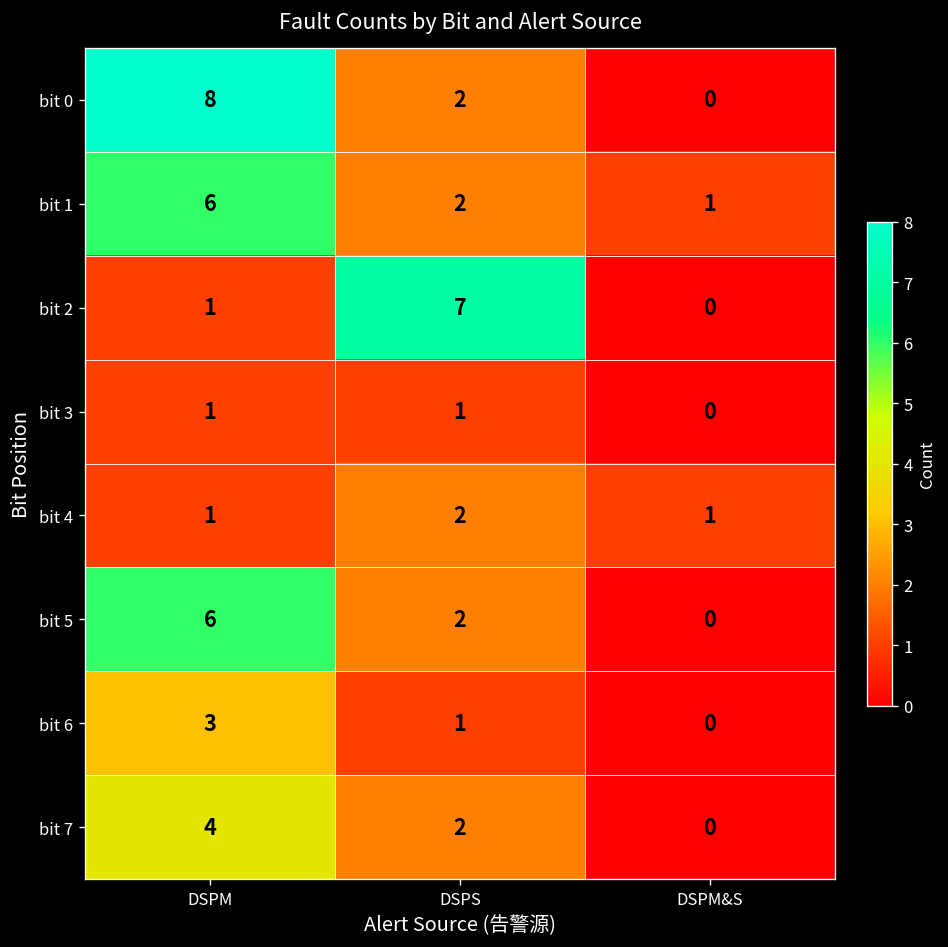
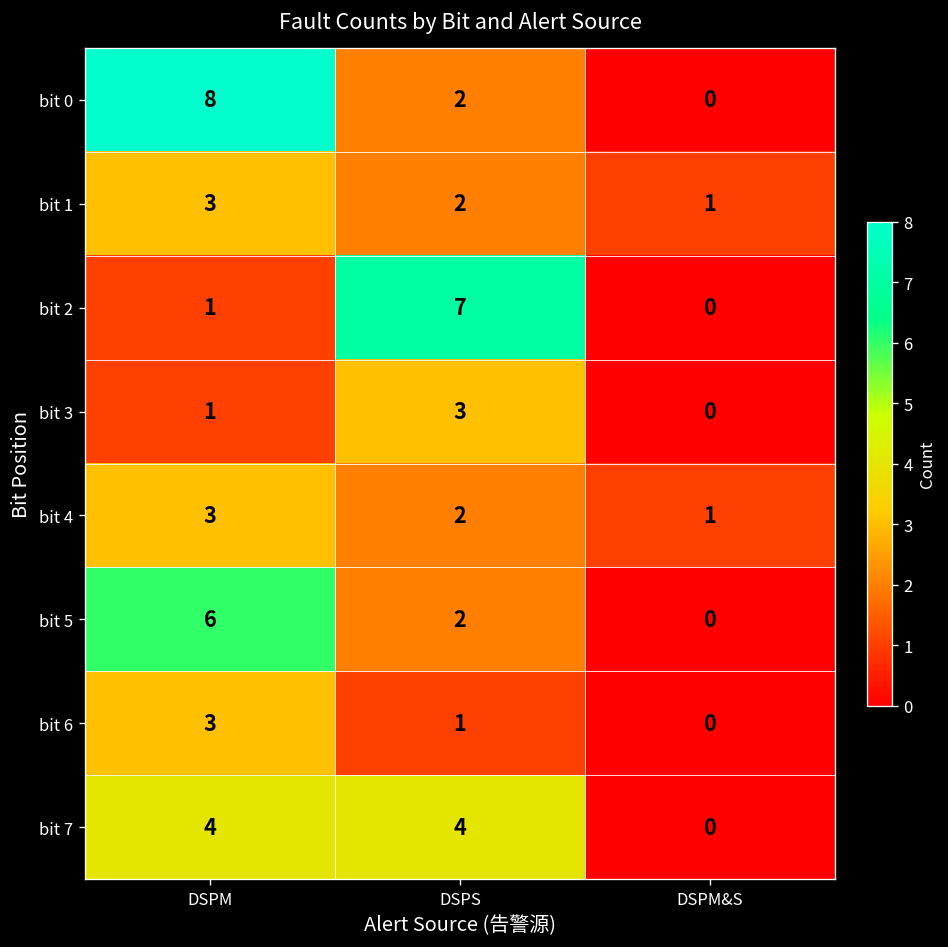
bit 1, DSPM: 6 -> 3
bit 3, DSPS: 1 -> 3
bit 4, DSPM: 1 -> 3
bit 7, DSPS: 2 -> 4
